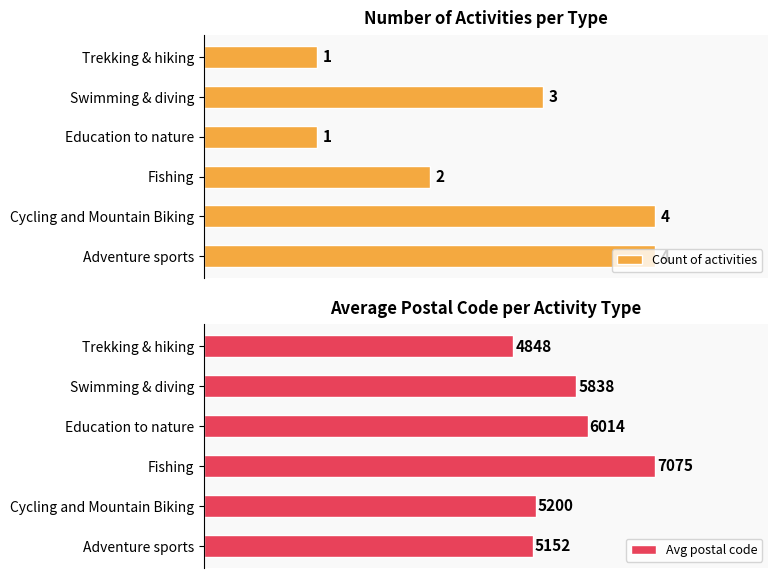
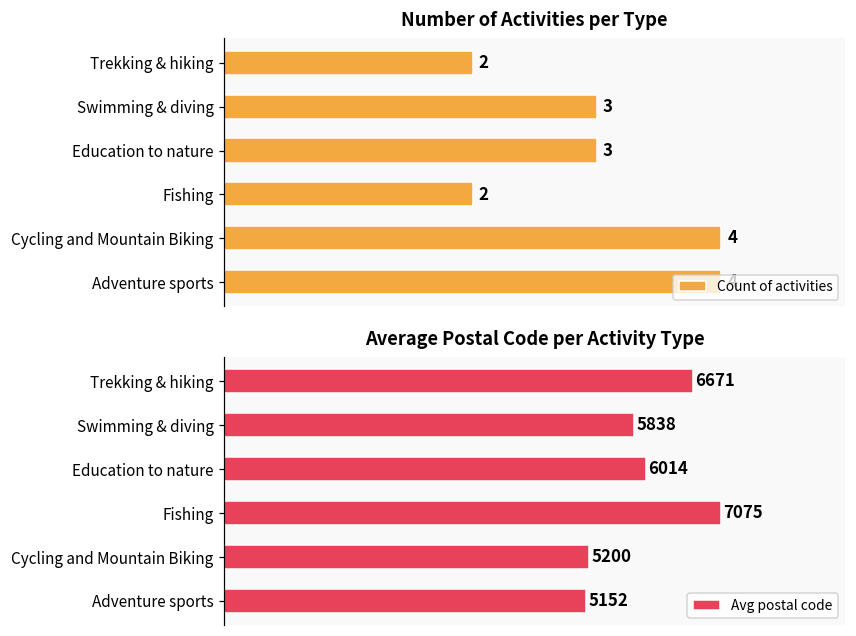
Number of Activities per Type, Trekking & hiking: 1 -> 2
Number of Activities per Type, Education to nature: 1 -> 3
Average Postal Code per Activity Type, Trekking & hiking: 4848 -> 6671
